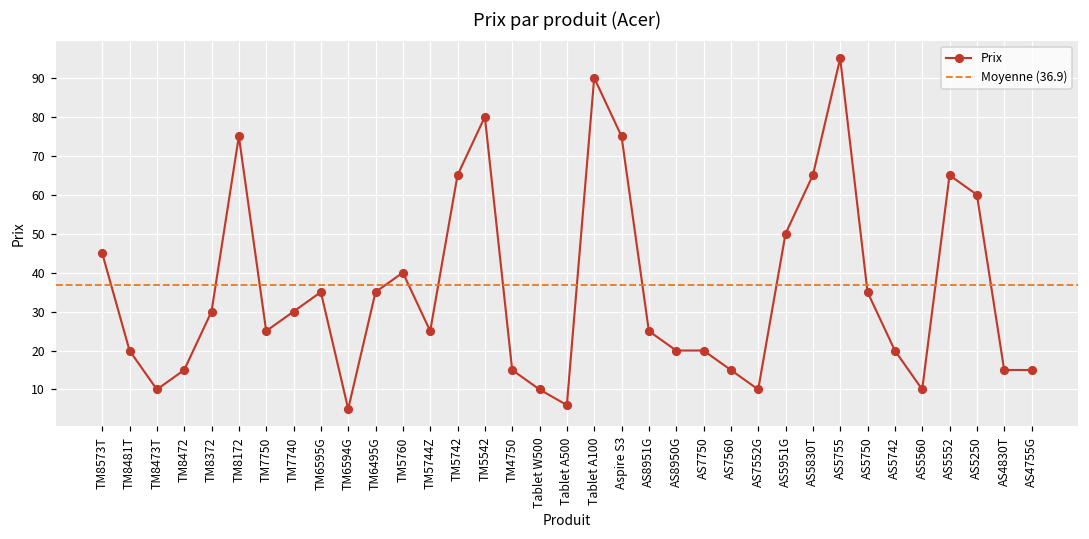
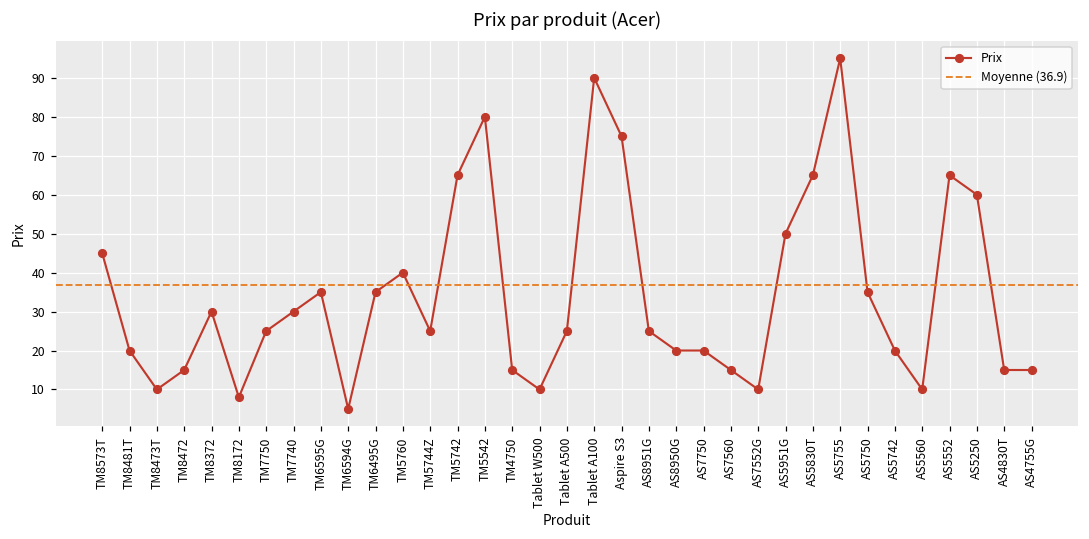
TM8172: 75 -> 8
Tablet A500: 6 -> 25
